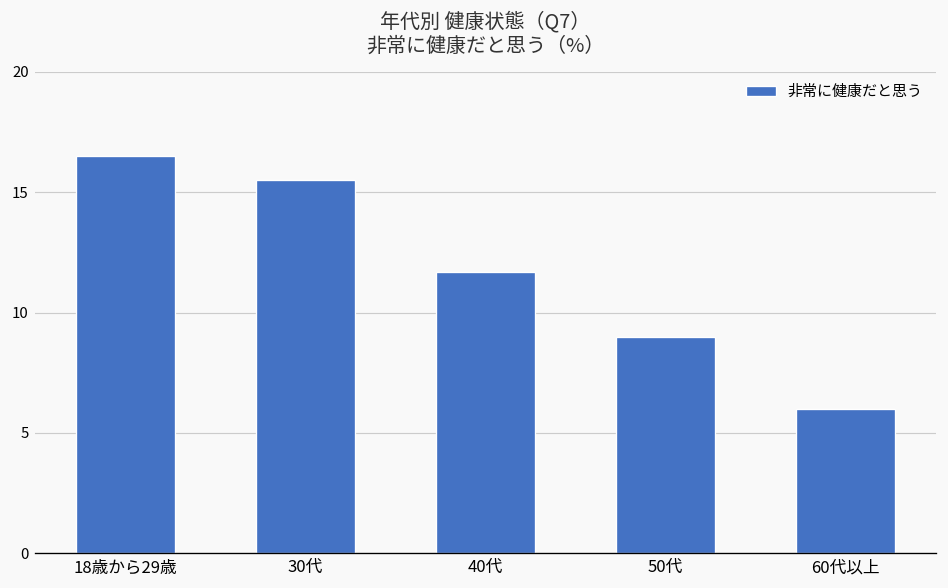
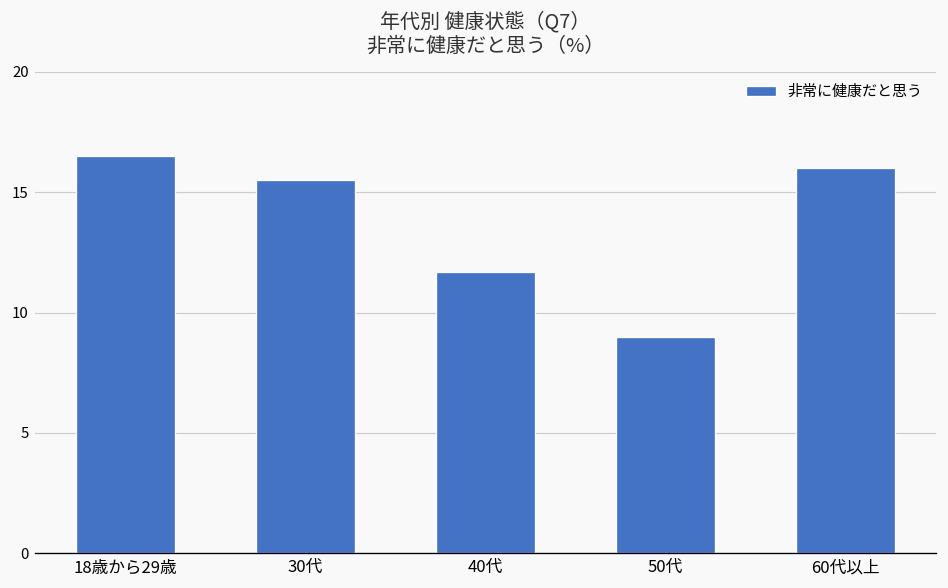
60代以上: 6 -> 16
